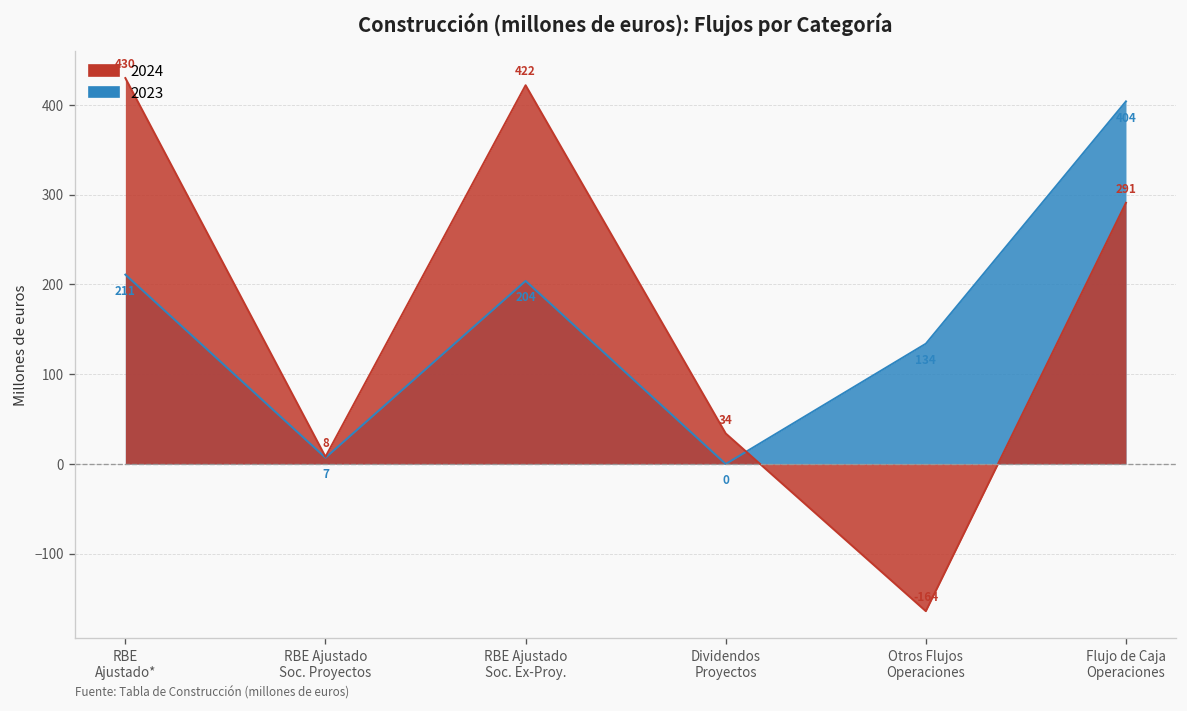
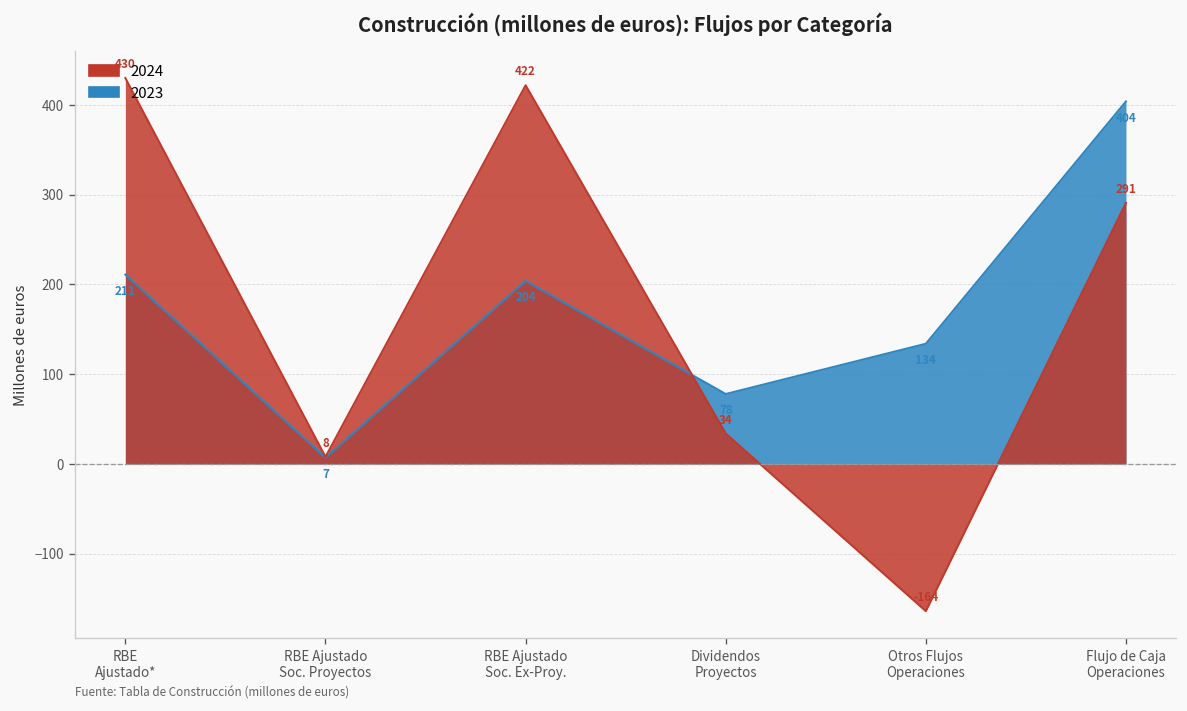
2023, Dividendos Proyectos: 0 -> 80
